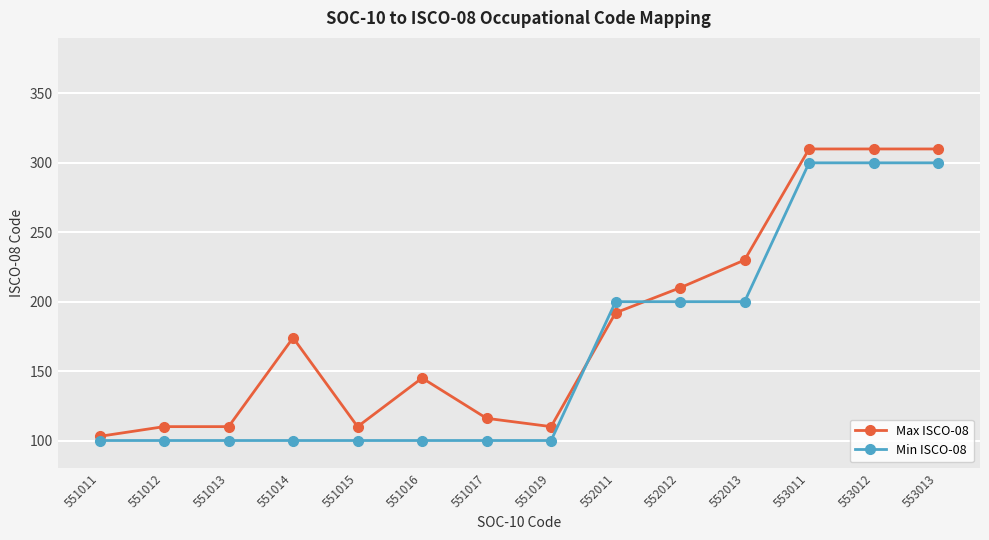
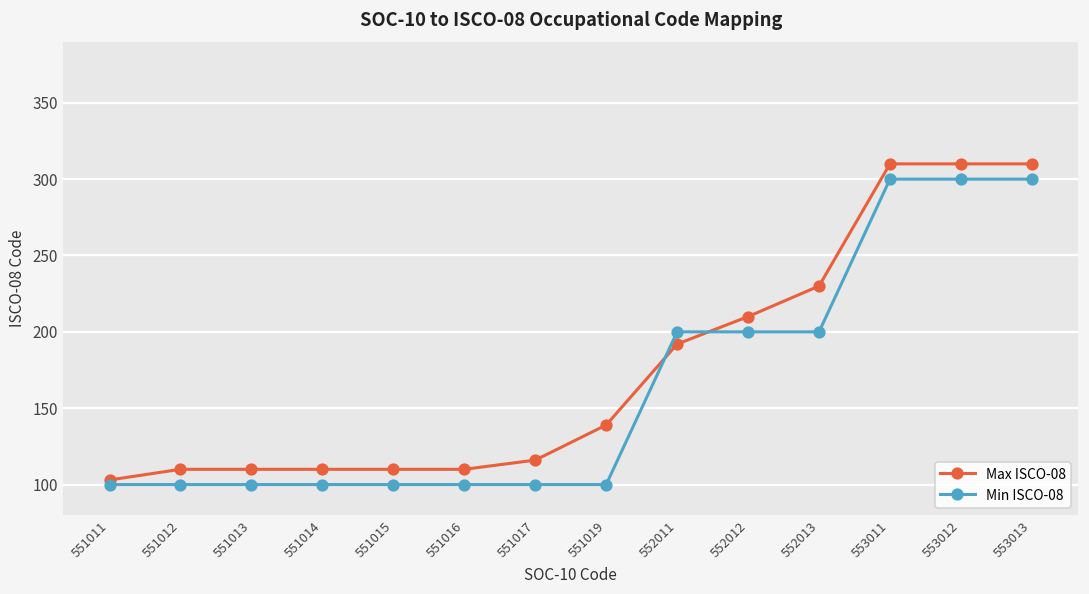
Max ISCO-08, 551014: 174 -> 110
Max ISCO-08, 551016: 145 -> 110
Max ISCO-08, 551019: 110 -> 139
